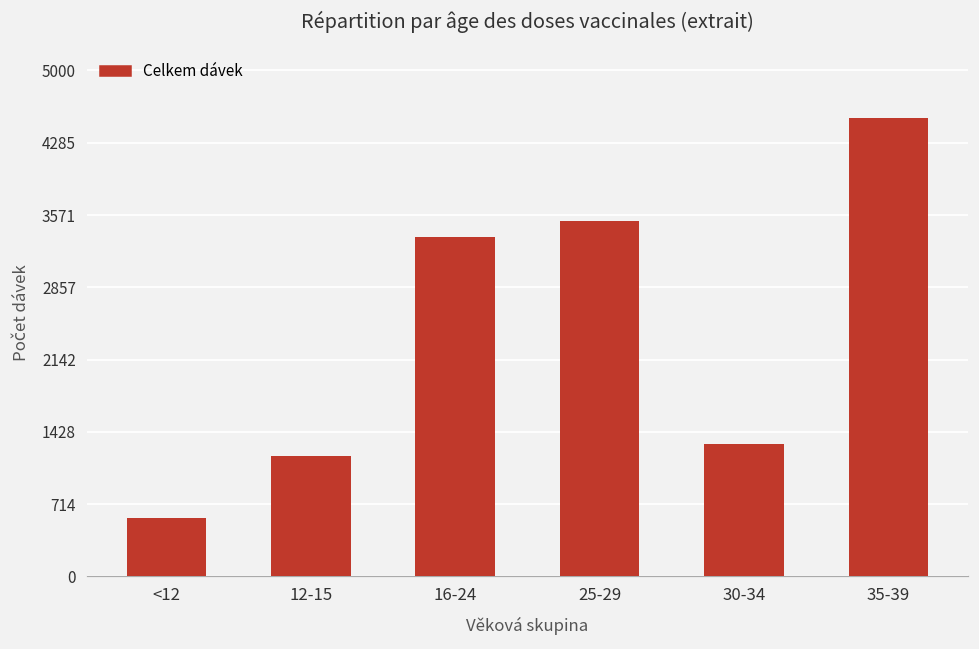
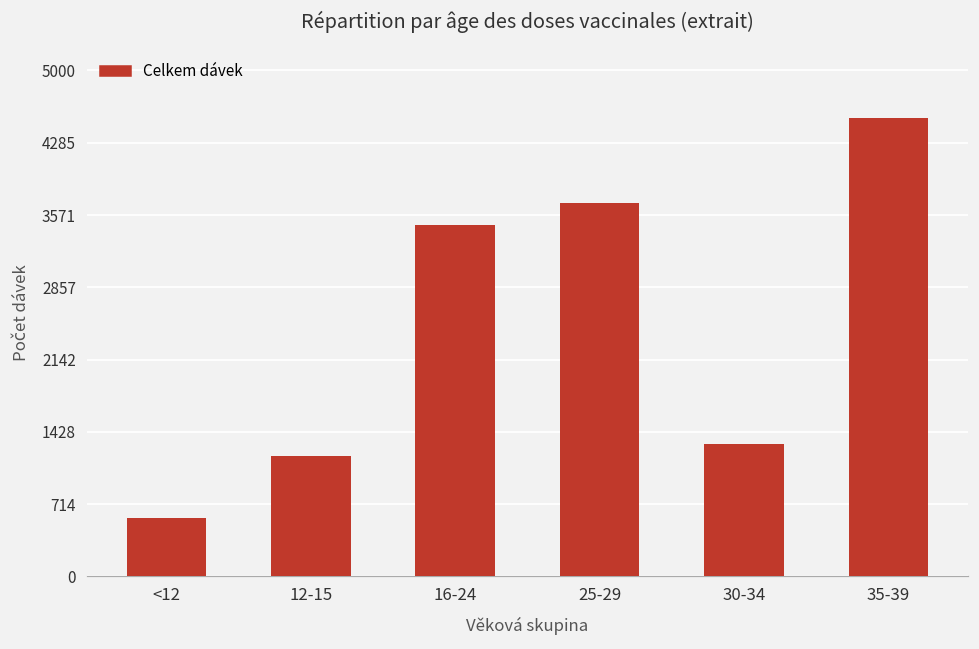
16-24: 3400 -> 3500
25-29: 3500 -> 3700
